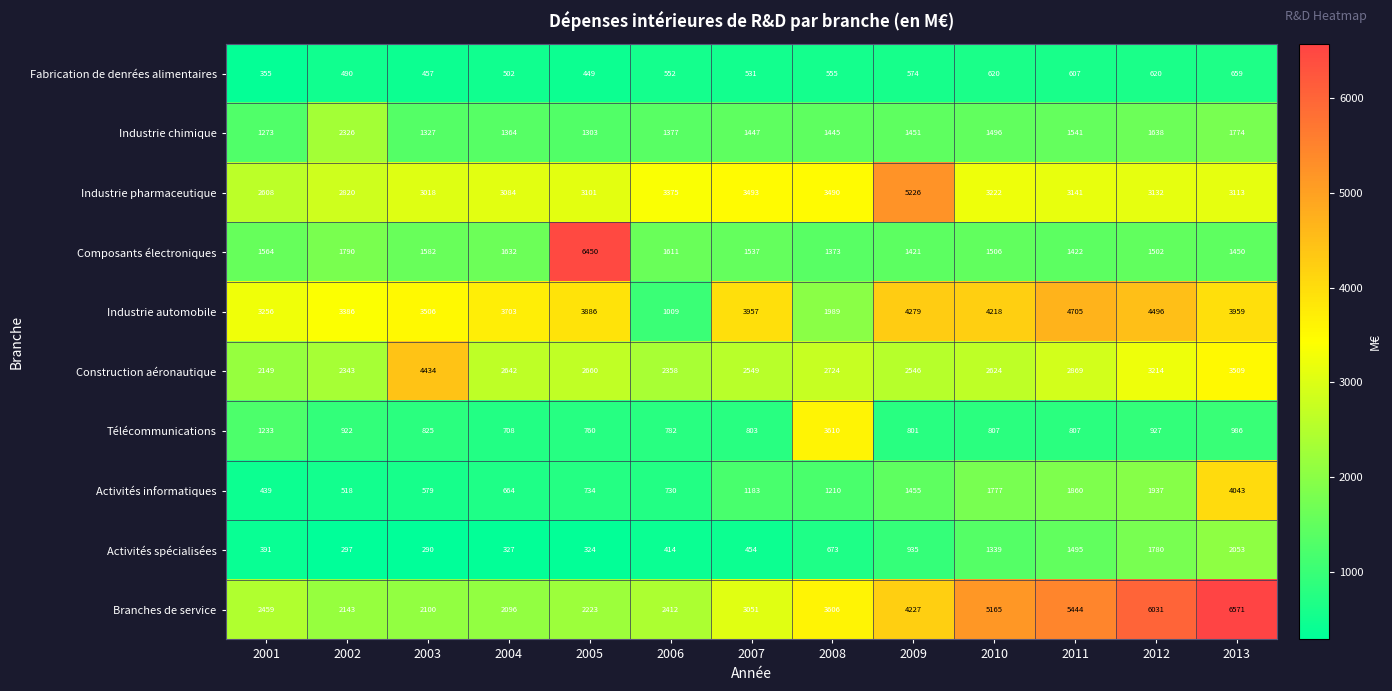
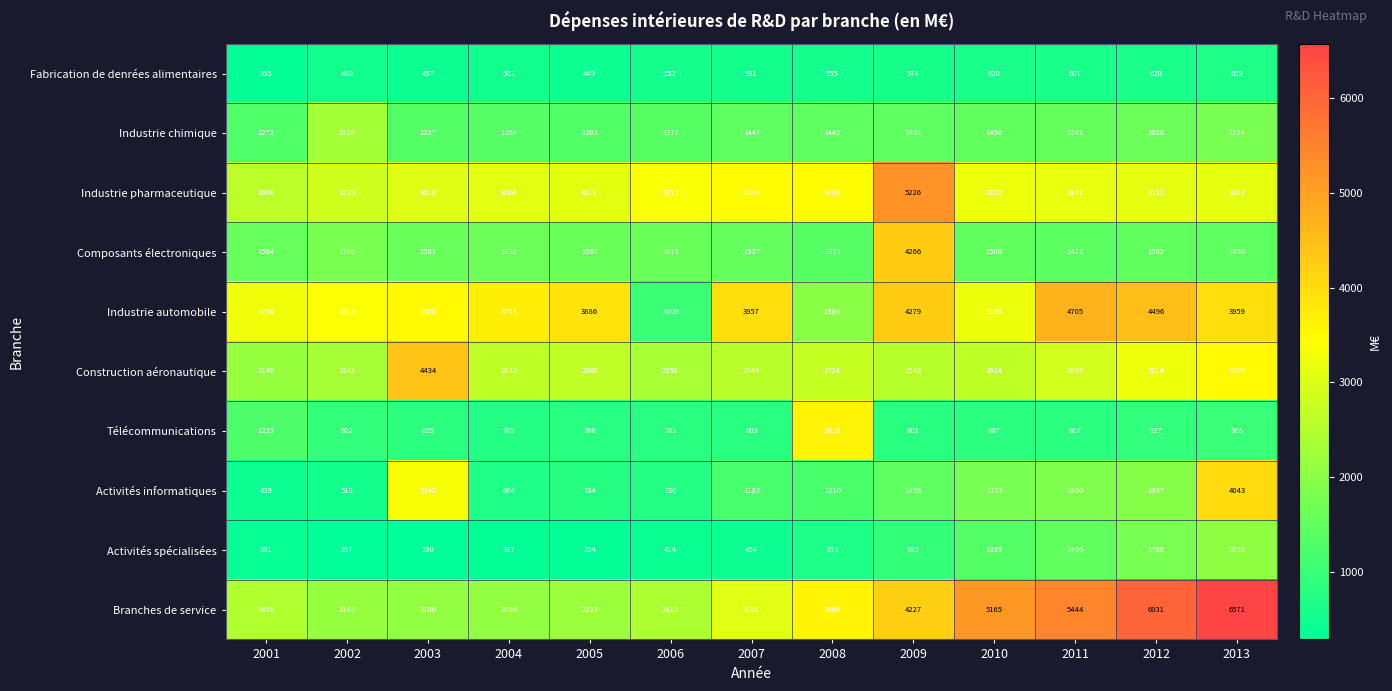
Composants électroniques, 2005: 6450 -> 1597
Composants électroniques, 2009: 1421 -> 4266
Industrie automobile, 2010: 4218 -> 3195
Activités informatiques, 2003: 579 -> 3342
